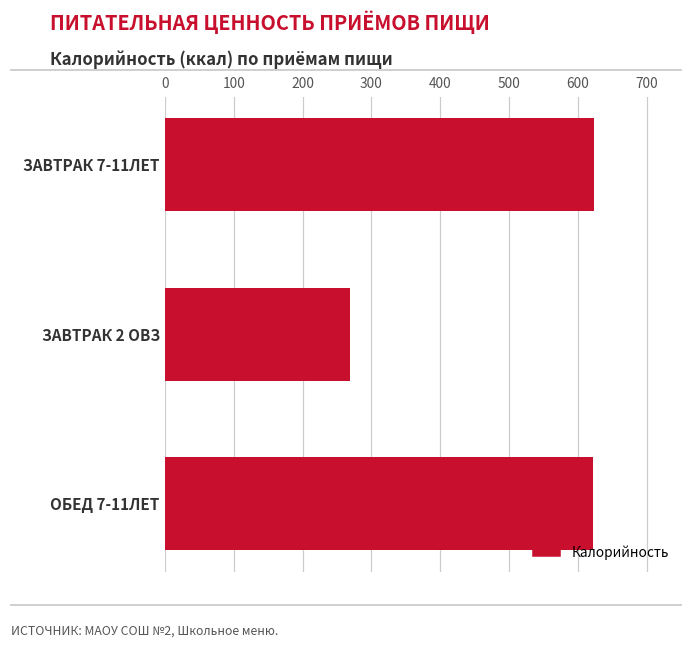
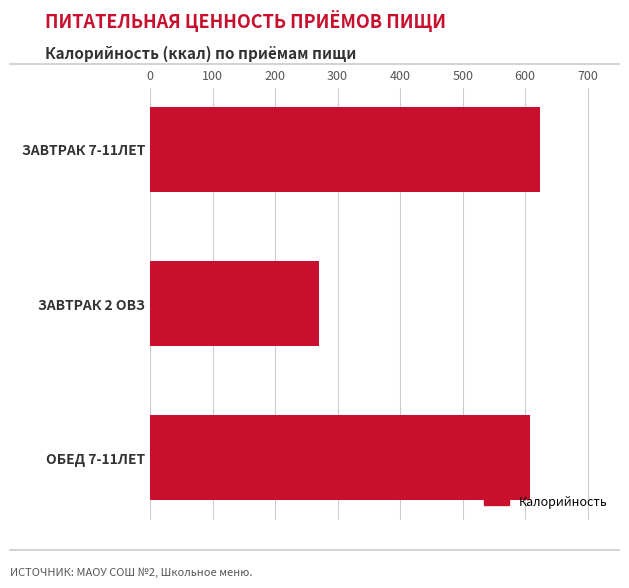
ОБЕД 7-11ЛЕТ: 620 -> 610
